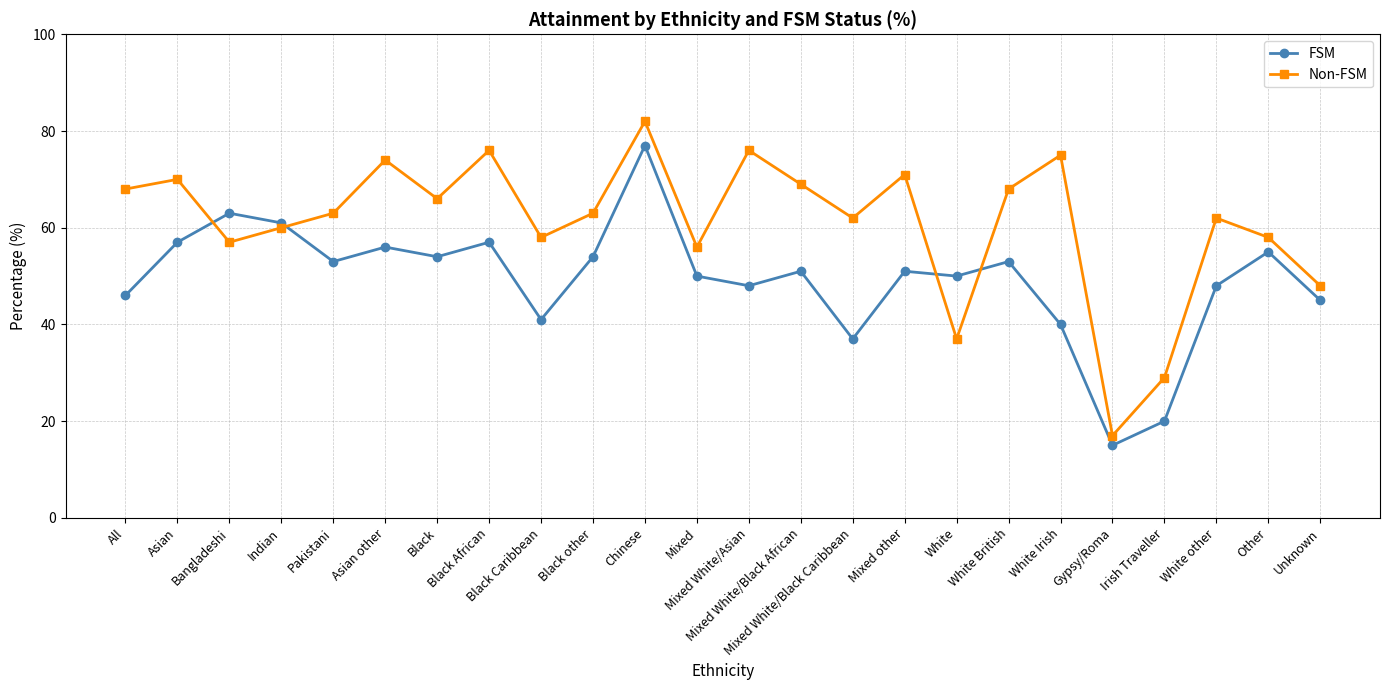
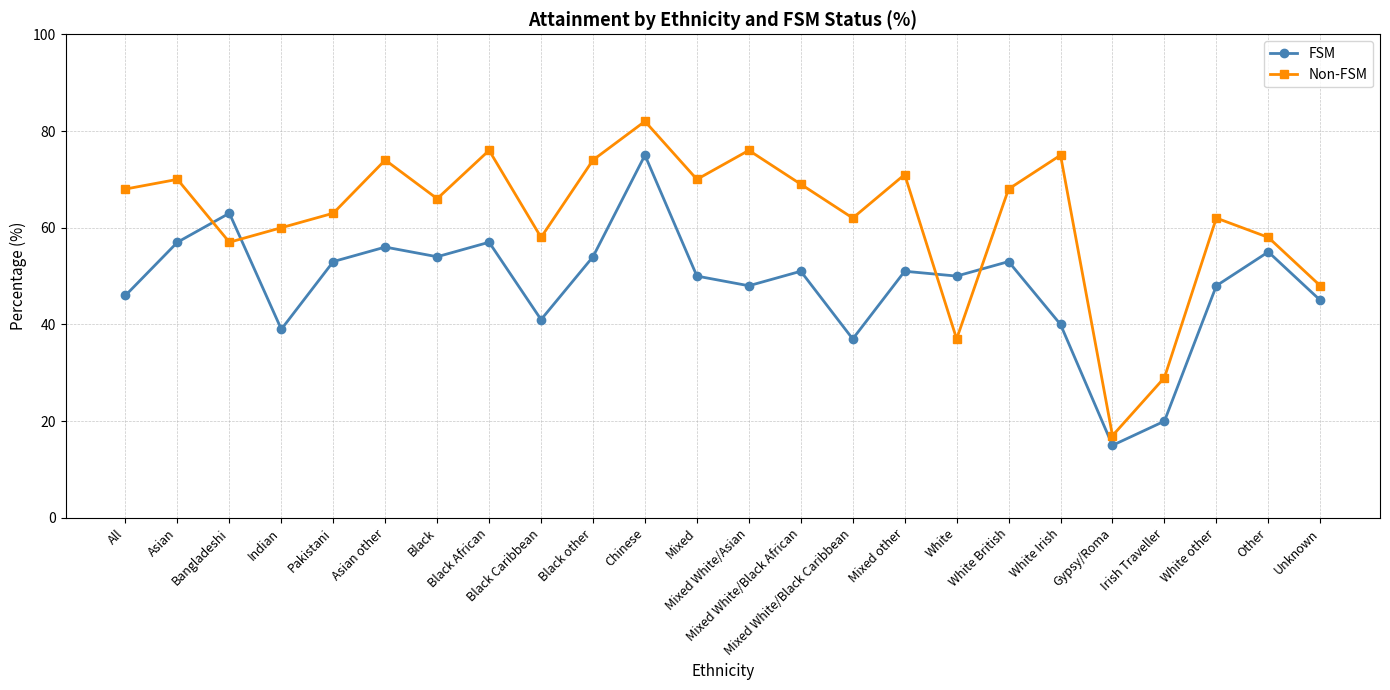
FSM, Indian: 61 -> 39
Non-FSM, Black other: 63 -> 74
FSM, Chinese: 77 -> 75
Non-FSM, Mixed: 56 -> 70
